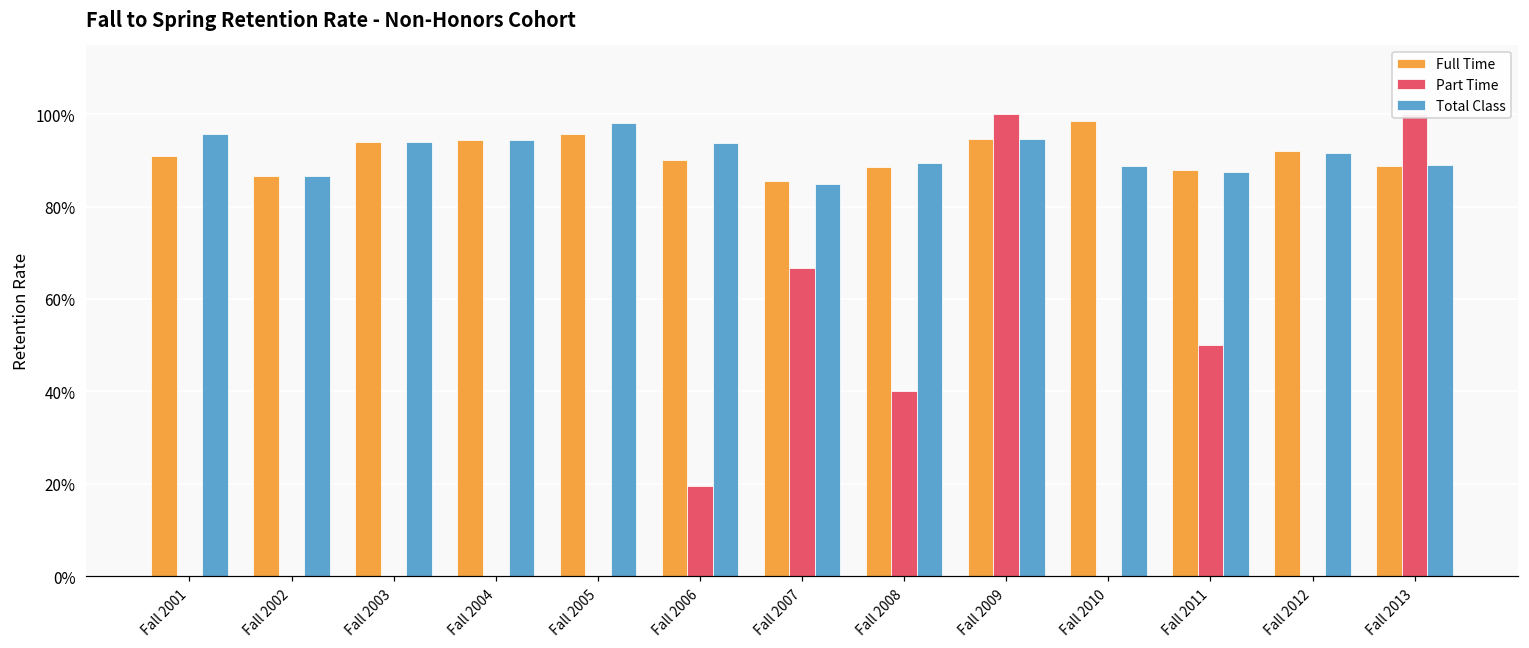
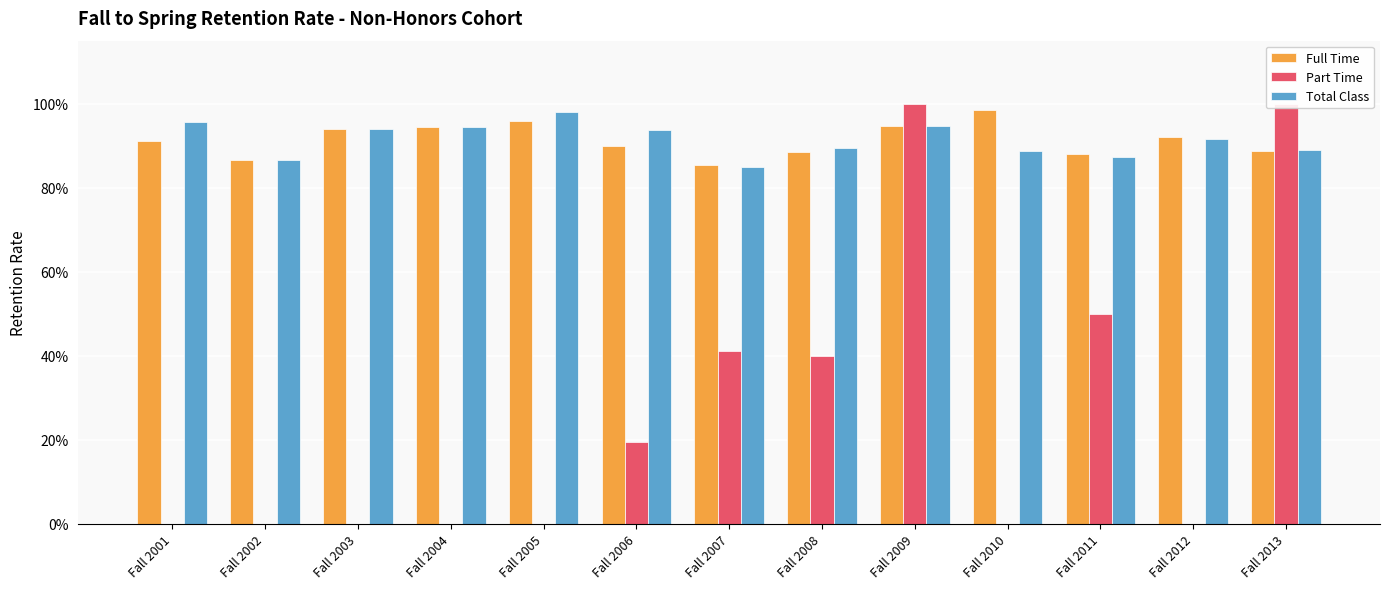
Part Time, Fall 2007: 67% -> 41%
